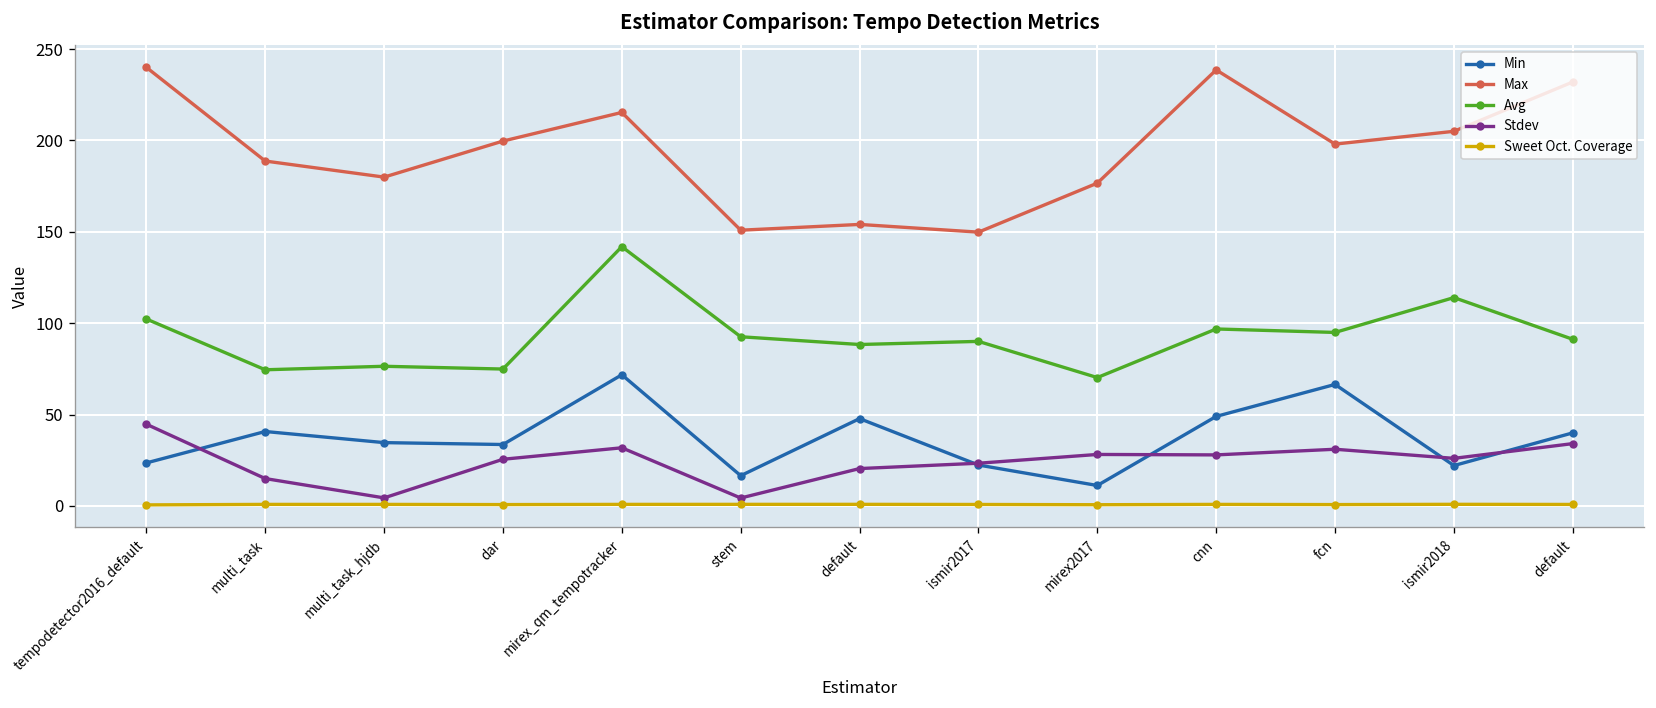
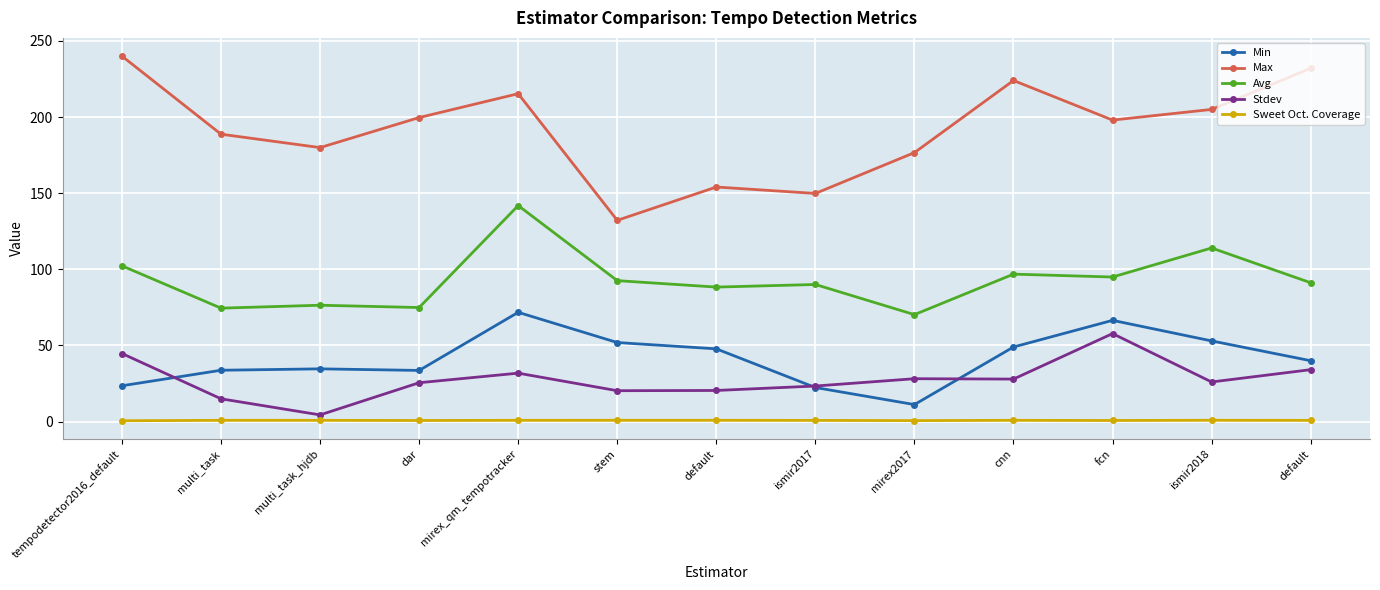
Min, multi_task: 41 -> 34
Min, stem: 17 -> 52
Max, stem: 151 -> 132
Stdev, stem: 4 -> 20
Max, cnn: 239 -> 224
Stdev, fcn: 31 -> 58
Min, ismir2018: 22 -> 53
